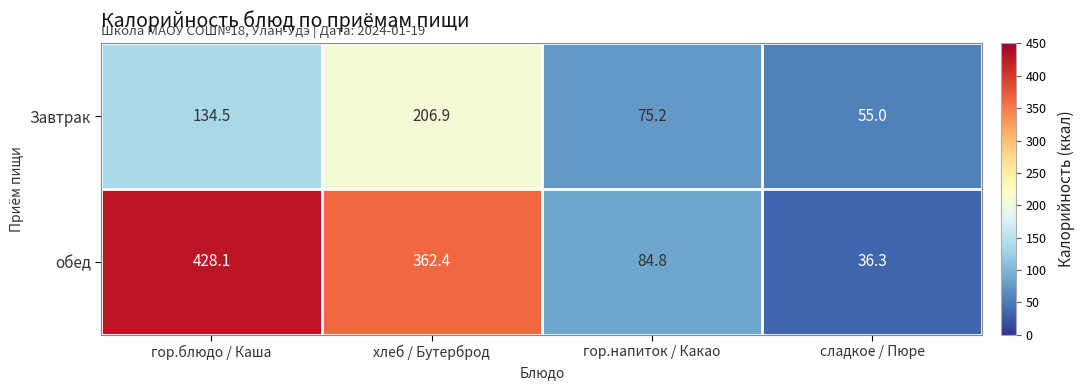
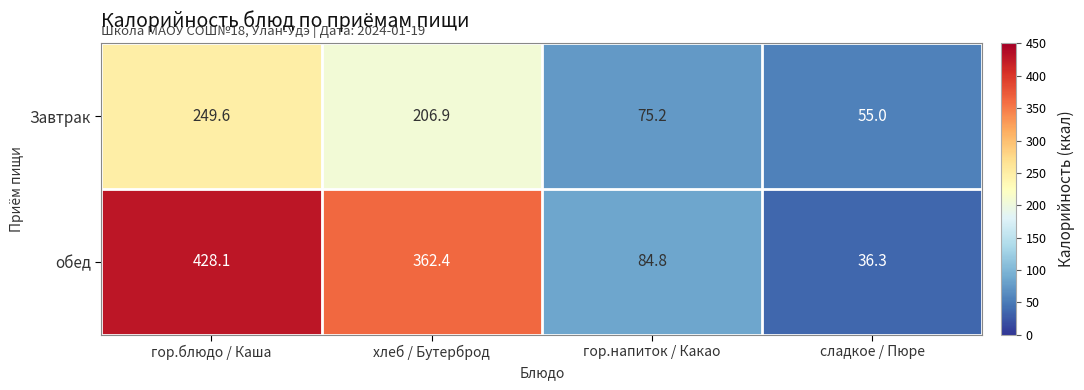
Завтрак, гор.блюдо / Каша: 134.5 -> 249.6
